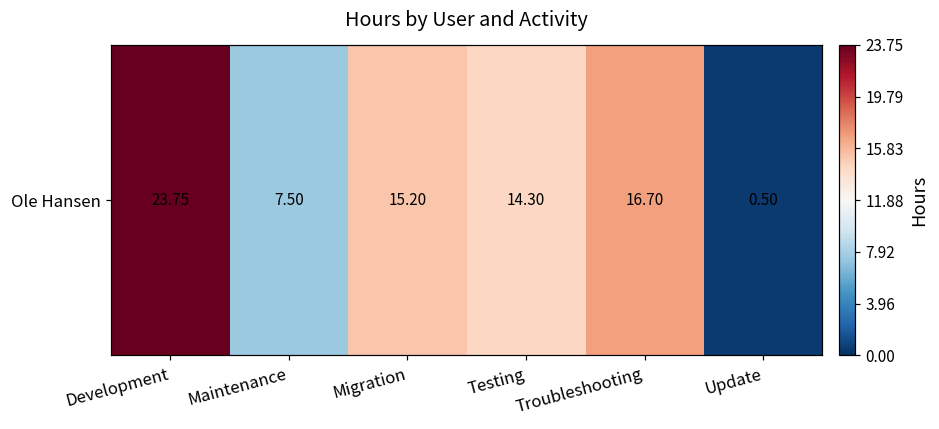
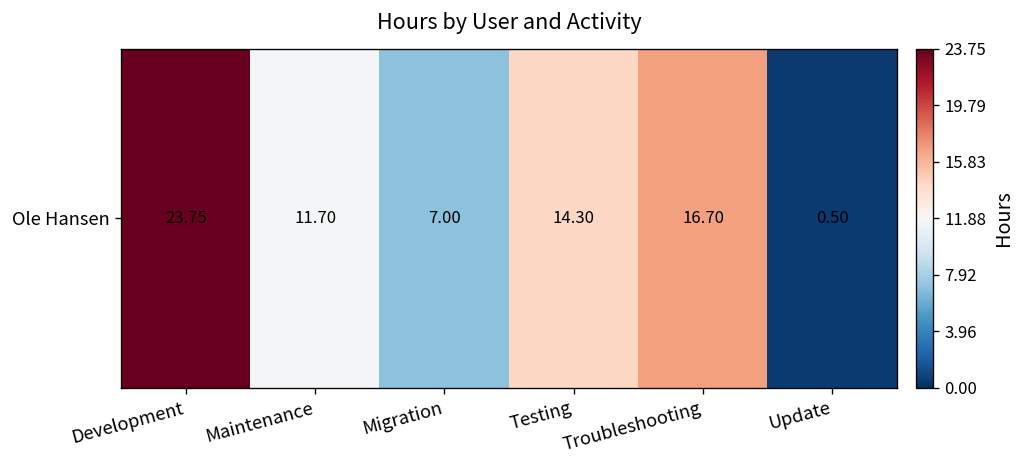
Ole Hansen, Maintenance: 7.50 -> 11.70
Ole Hansen, Migration: 15.20 -> 7.00
